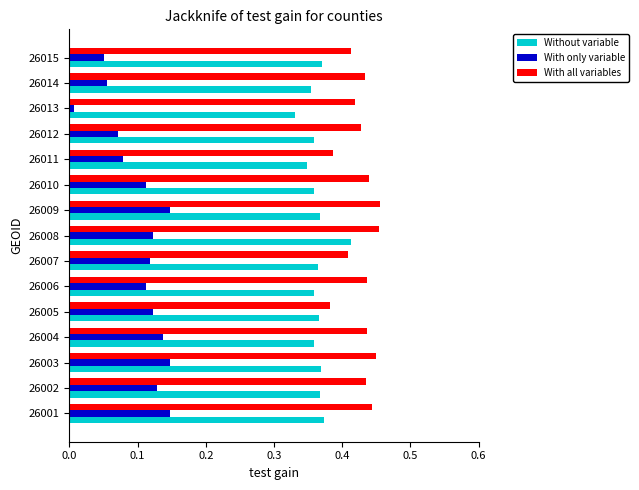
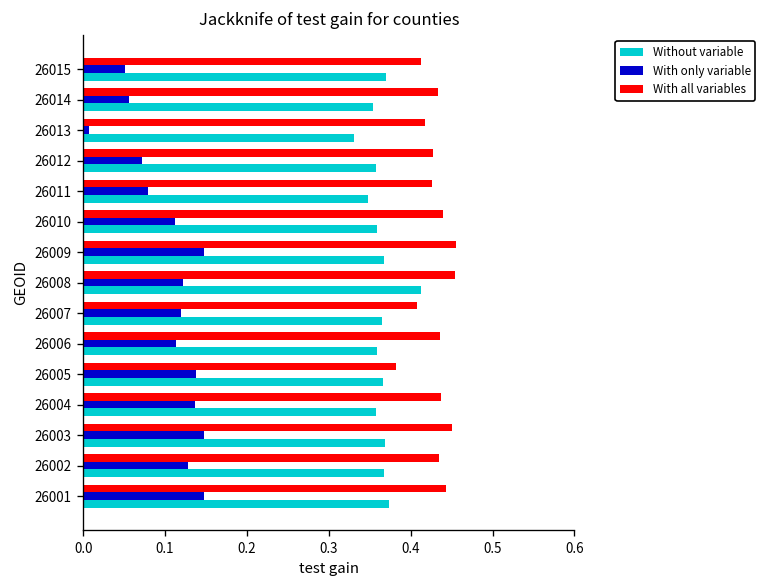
With all variables, 26011: 0.39 -> 0.43
With only variable, 26005: 0.12 -> 0.14
